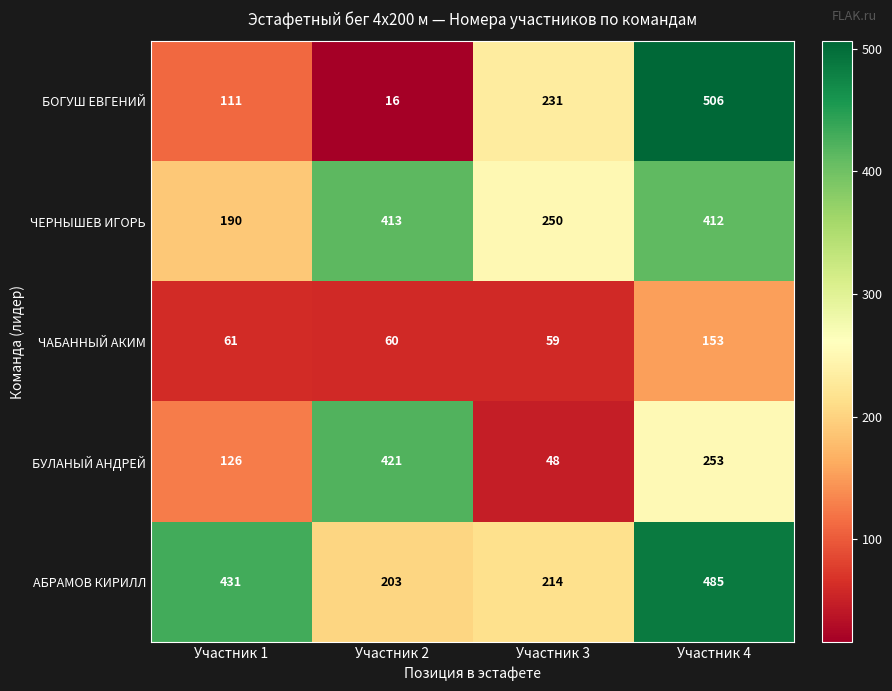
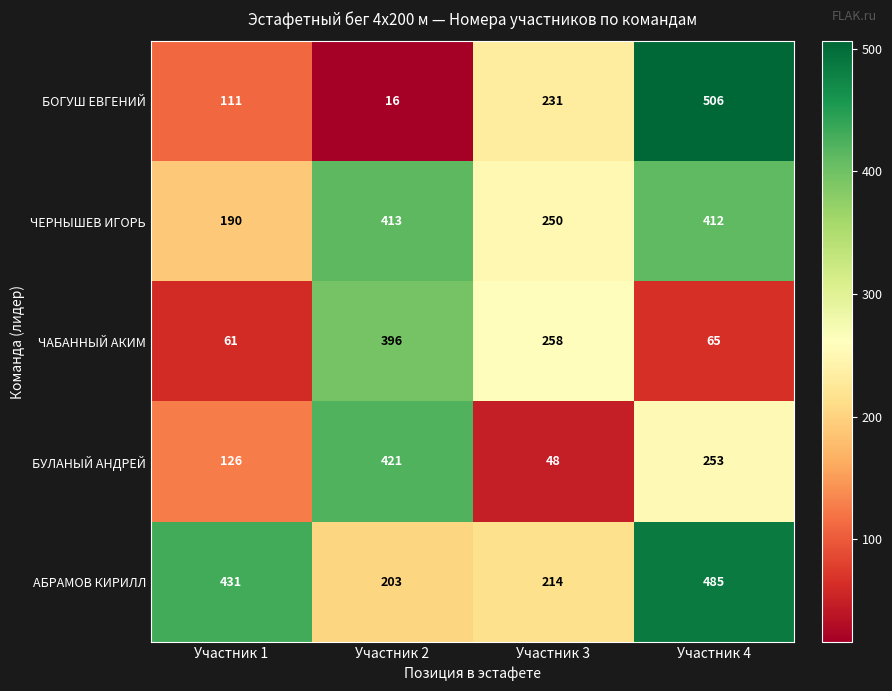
ЧАБАННЫЙ АКИМ, Участник 2: 60 -> 396
ЧАБАННЫЙ АКИМ, Участник 3: 59 -> 258
ЧАБАННЫЙ АКИМ, Участник 4: 153 -> 65
